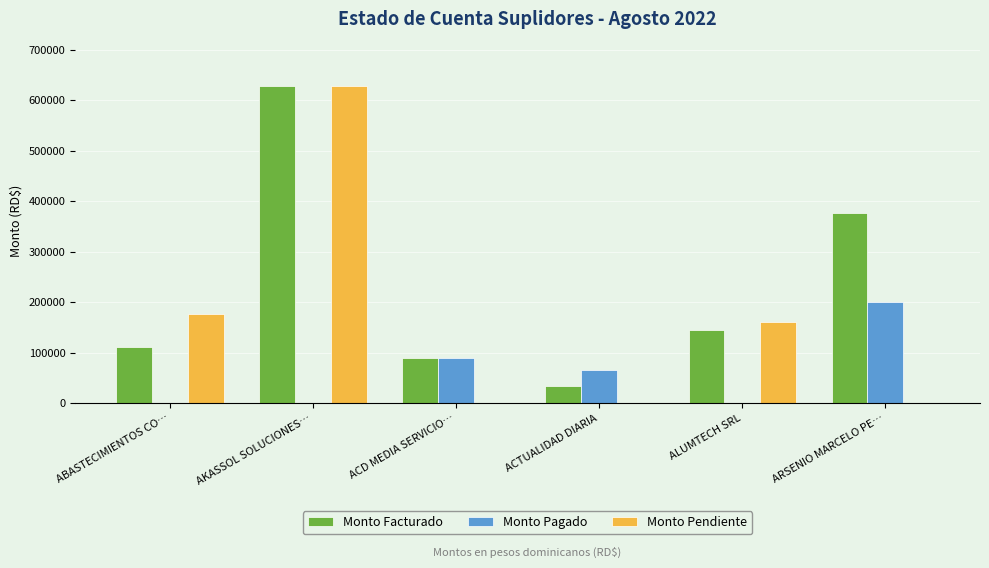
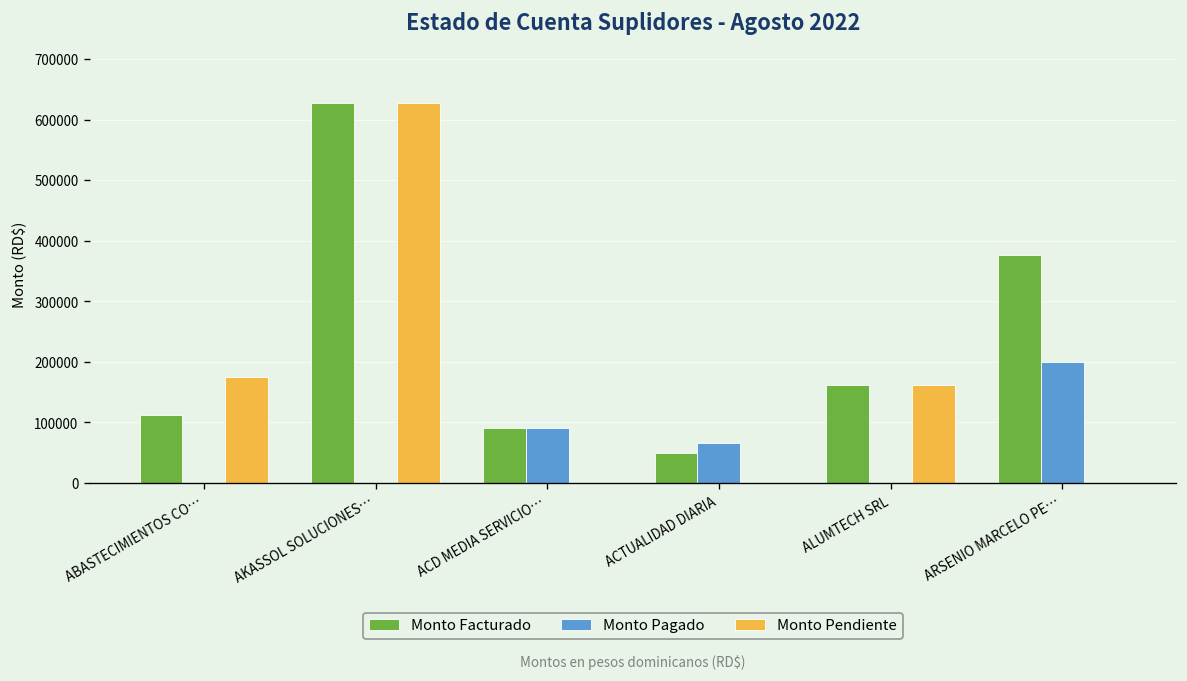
Monto Facturado, ACTUALIDAD DIARIA: 30000 -> 50000
Monto Facturado, ALUMTECH SRL: 140000 -> 160000
